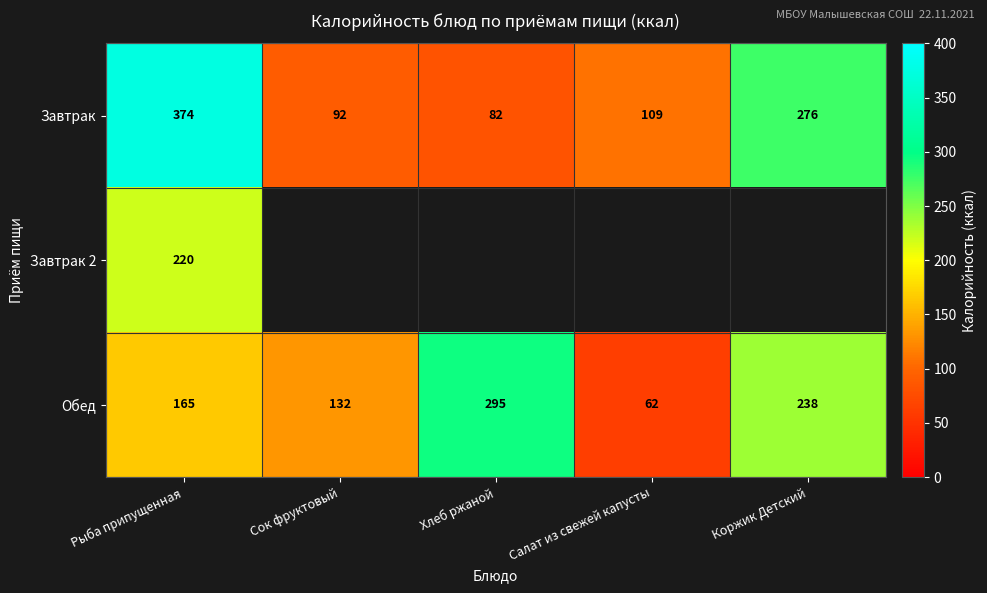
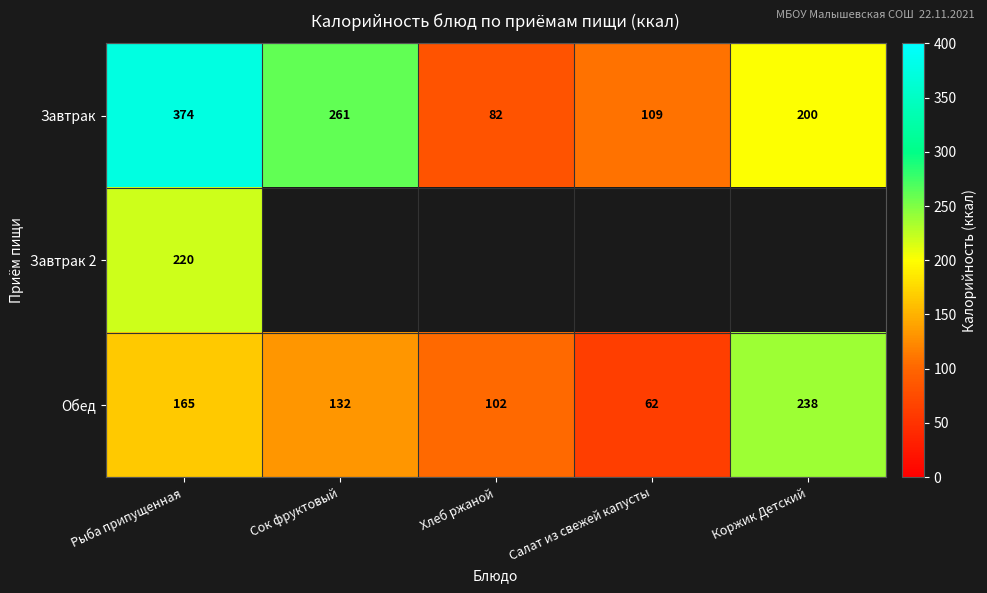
Завтрак, Сок фруктовый: 92 -> 261
Завтрак, Коржик Детский: 276 -> 200
Обед, Хлеб ржаной: 295 -> 102
